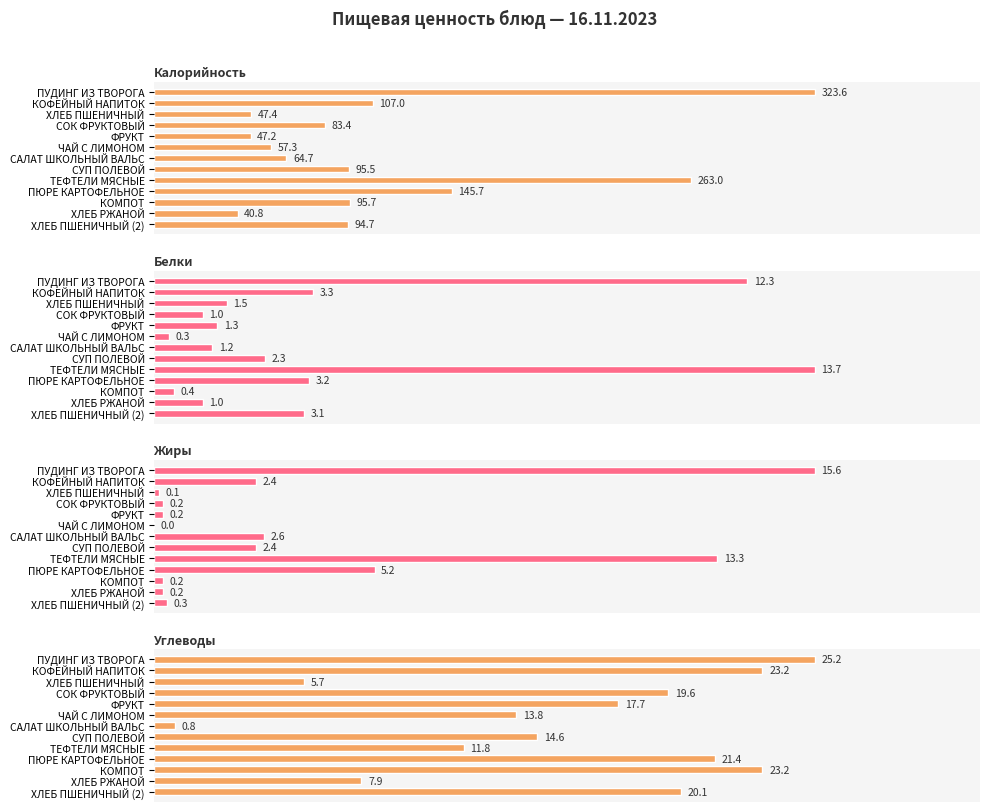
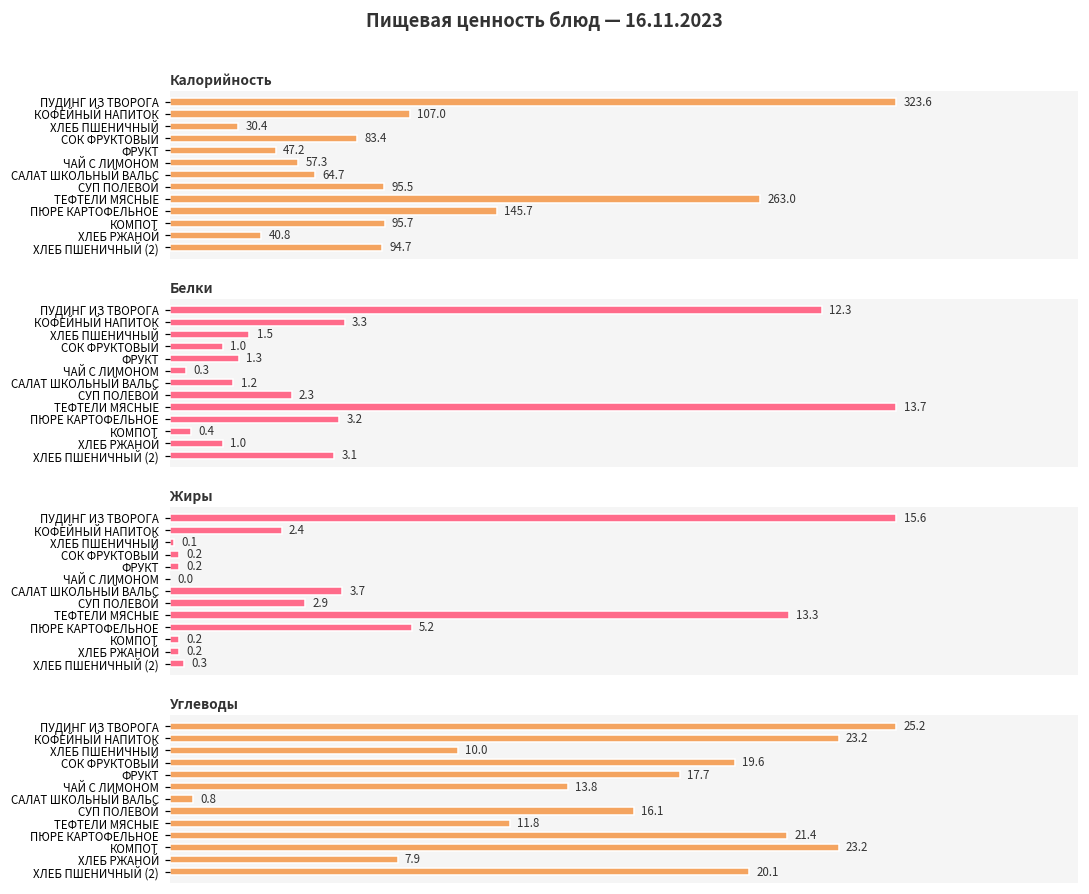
Калорийность, ХЛЕБ ПШЕНИЧНЫЙ: 47.4 -> 30.4
Жиры, САЛАТ ШКОЛЬНЫЙ ВАЛЬС: 2.6 -> 3.7
Жиры, СУП ПОЛЕВОЙ: 2.4 -> 2.9
Углеводы, ХЛЕБ ПШЕНИЧНЫЙ: 5.7 -> 10.0
Углеводы, СУП ПОЛЕВОЙ: 14.6 -> 16.1
